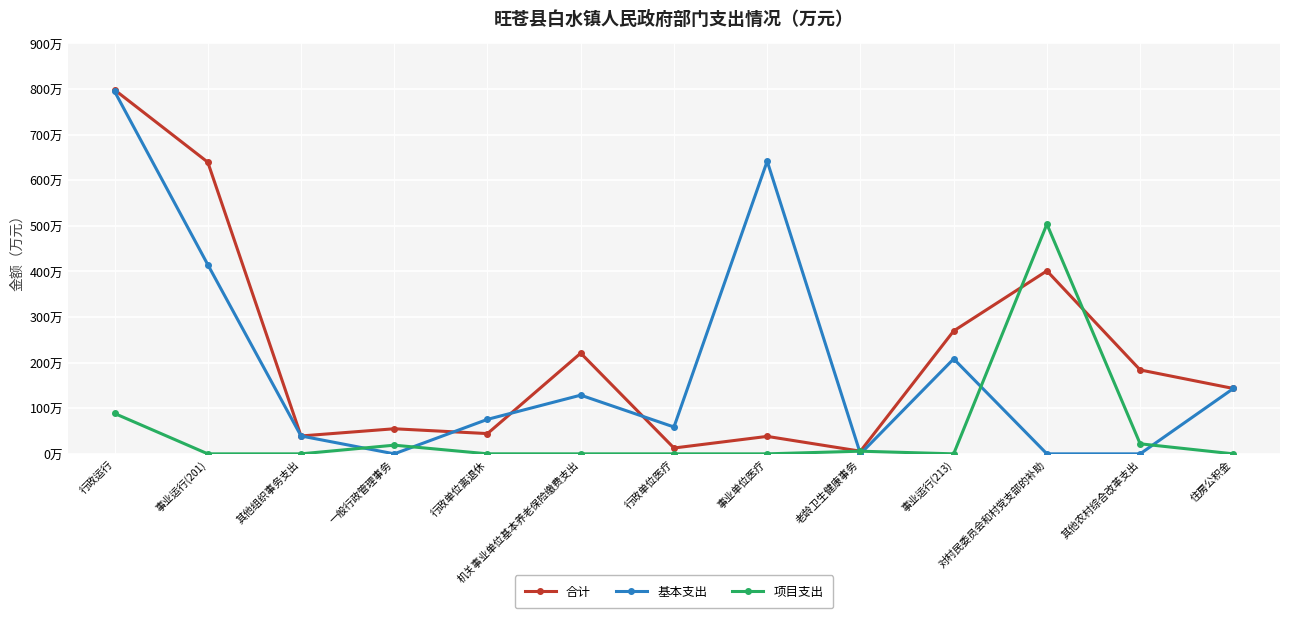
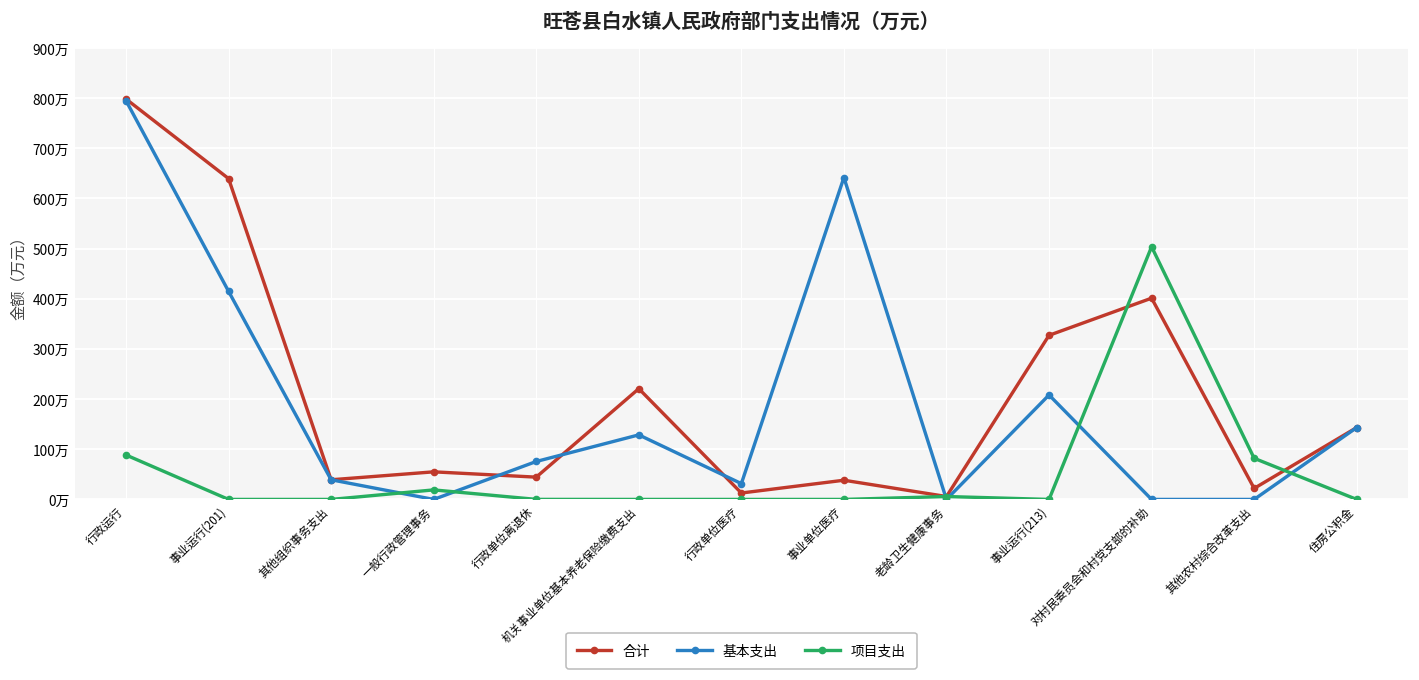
基本支出, 行政单位医疗: 60万 -> 30万
合计, 事业运行(213): 270万 -> 330万
合计, 其他农村综合改革支出: 180万 -> 20万
项目支出, 其他农村综合改革支出: 20万 -> 80万
